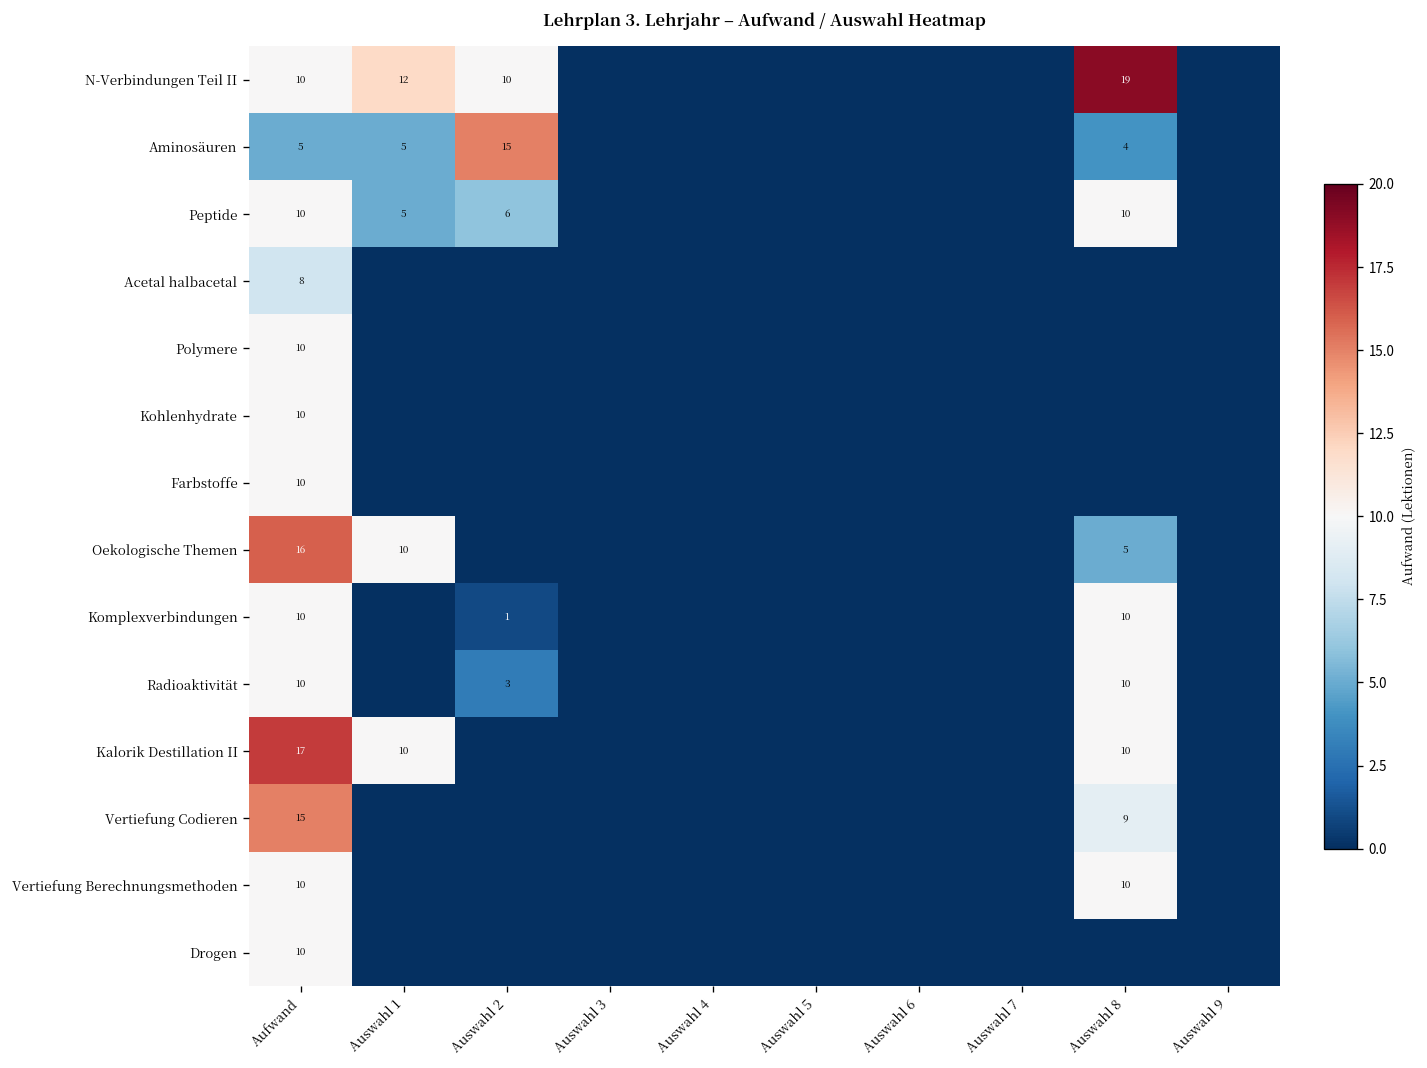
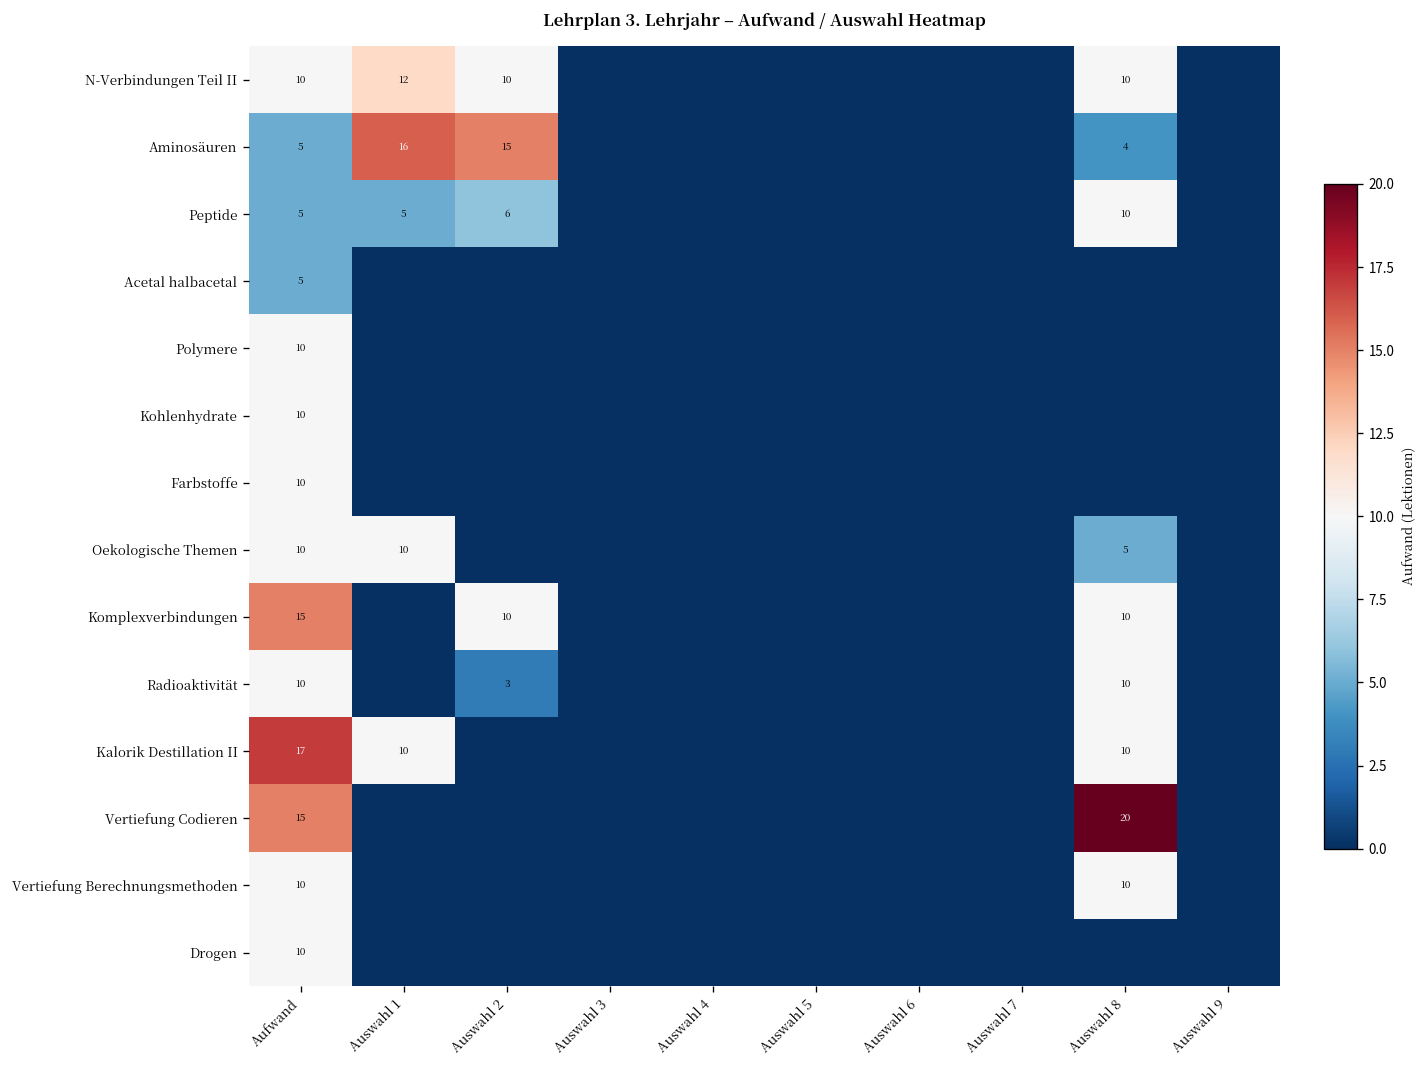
N-Verbindungen Teil II, Auswahl 8: 19 -> 10
Aminosäuren, Auswahl 1: 5 -> 16
Peptide, Aufwand: 10 -> 5
Acetal halbacetal, Aufwand: 8 -> 5
Oekologische Themen, Aufwand: 16 -> 10
Komplexverbindungen, Aufwand: 10 -> 15
Komplexverbindungen, Auswahl 2: 1 -> 10
Vertiefung Codieren, Auswahl 8: 9 -> 20
